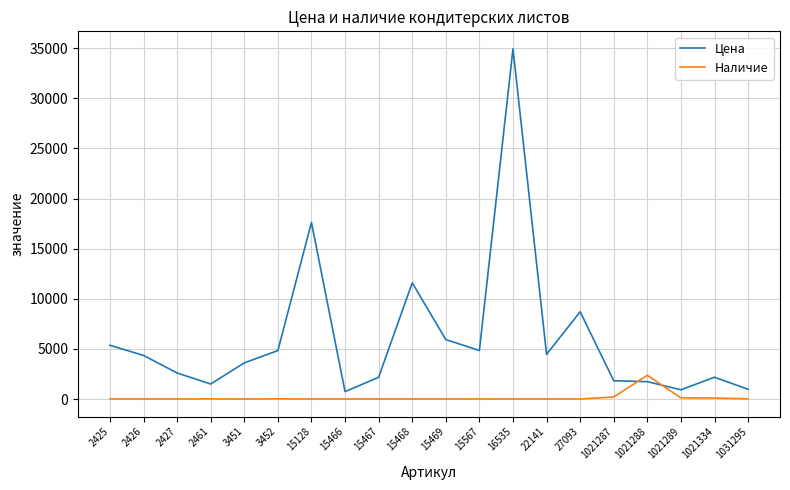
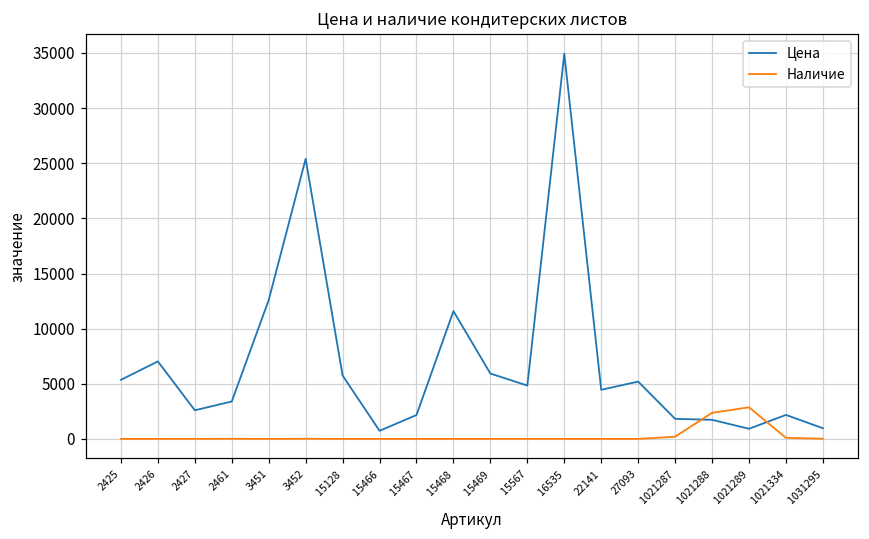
Цена, 2426: 4300 -> 7000
Цена, 2461: 1500 -> 3400
Цена, 3451: 3600 -> 12600
Цена, 3452: 4800 -> 25400
Цена, 15128: 17600 -> 5700
Цена, 27093: 8700 -> 5200
Наличие, 1021289: 100 -> 2900
